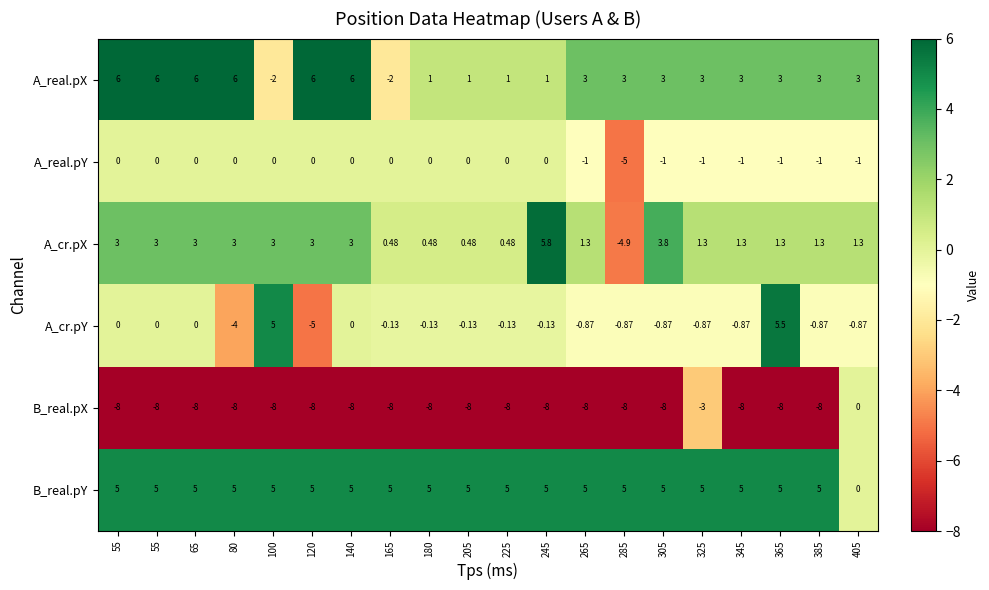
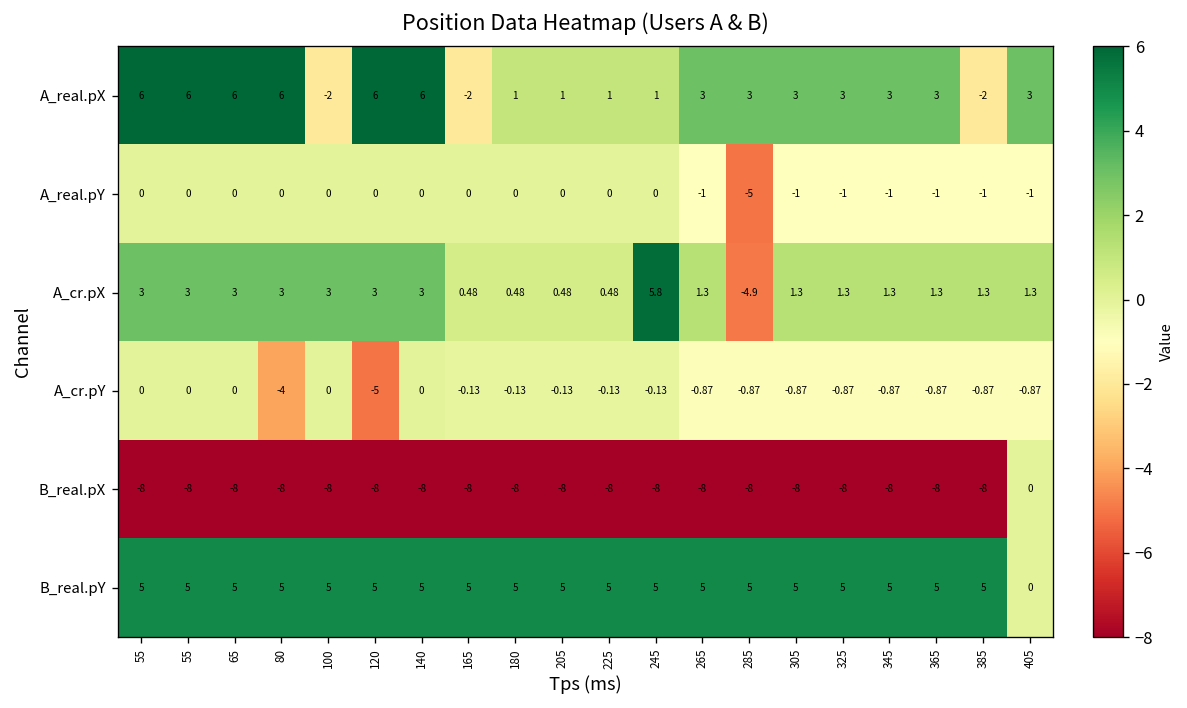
A_real.pX, 385: 3 -> -2
A_cr.pX, 305: 3.8 -> 1.3
A_cr.pY, 100: 5 -> 0
A_cr.pY, 365: 5.5 -> -0.87
B_real.pX, 325: -3 -> -8
